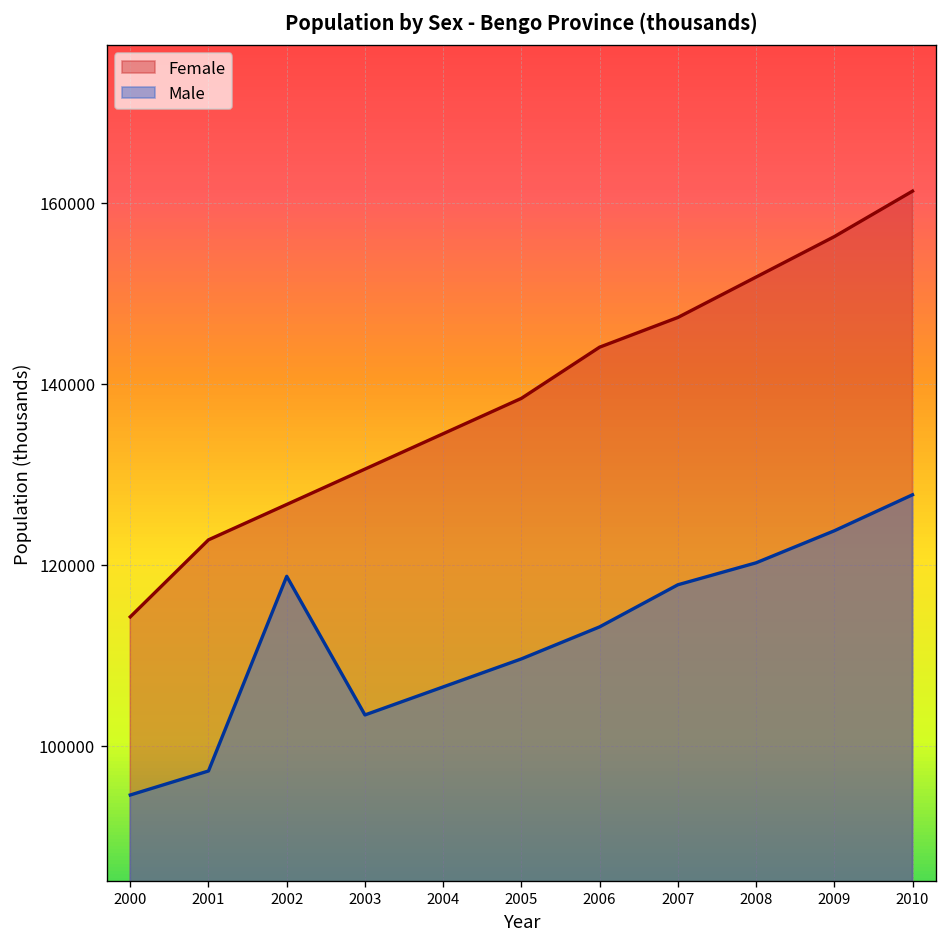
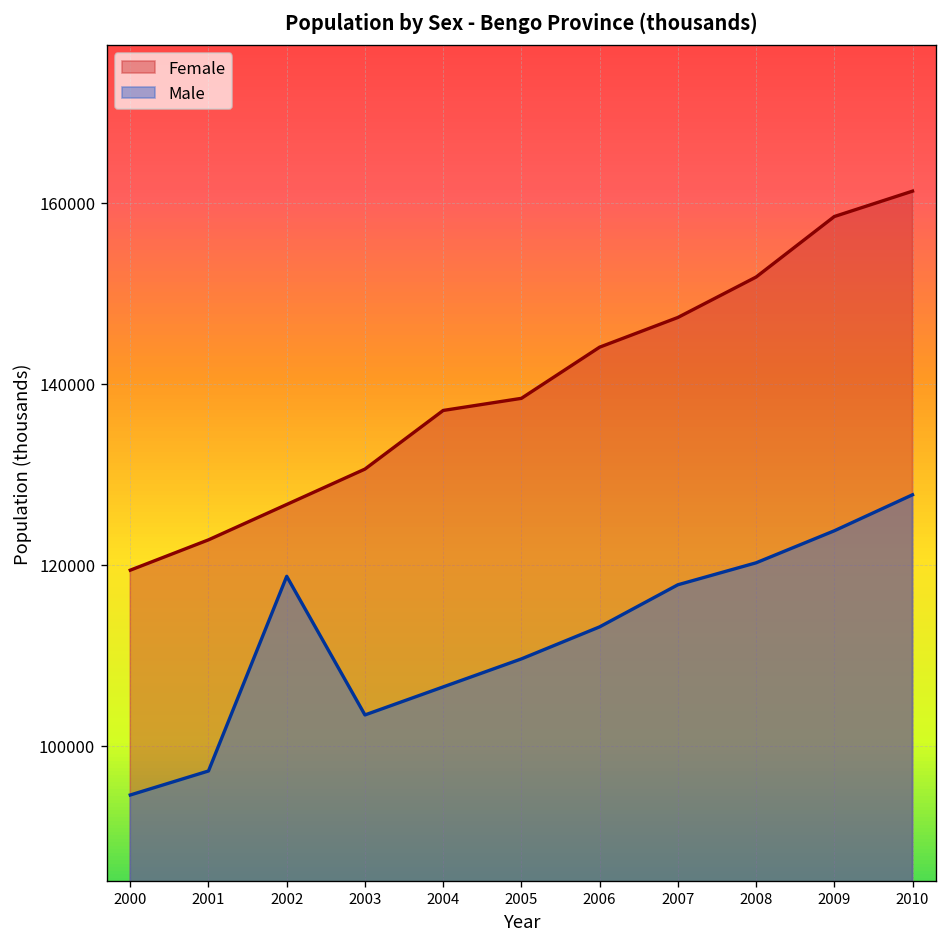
Female, 2000: 114000 -> 119000
Female, 2004: 134000 -> 137000
Female, 2009: 156000 -> 158000
